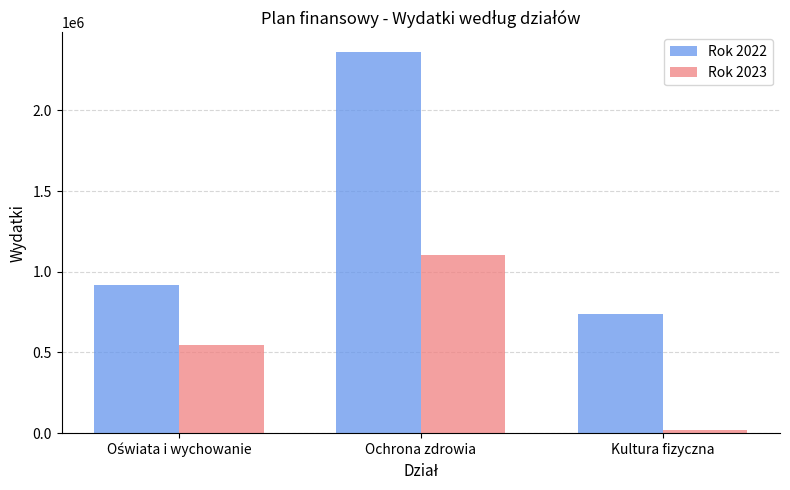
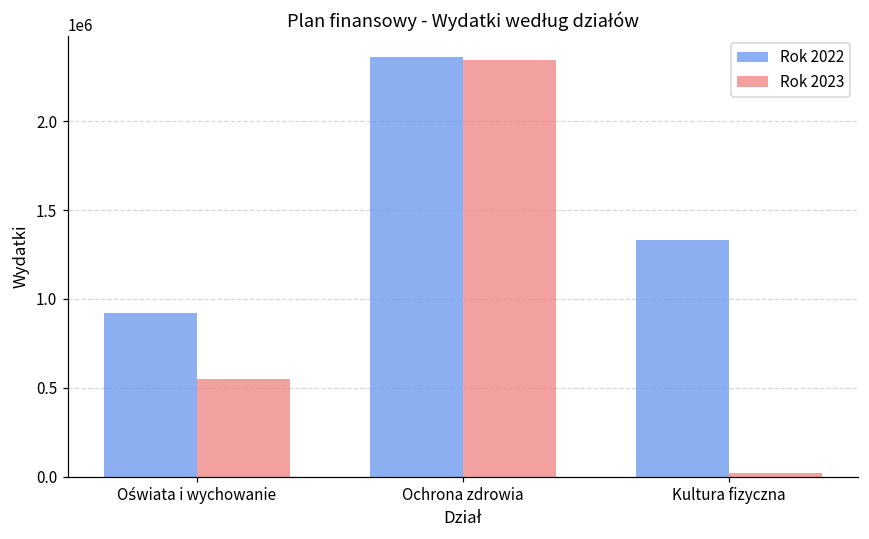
Rok 2023, Ochrona zdrowia: 1100000 -> 2340000
Rok 2022, Kultura fizyczna: 740000 -> 1330000
